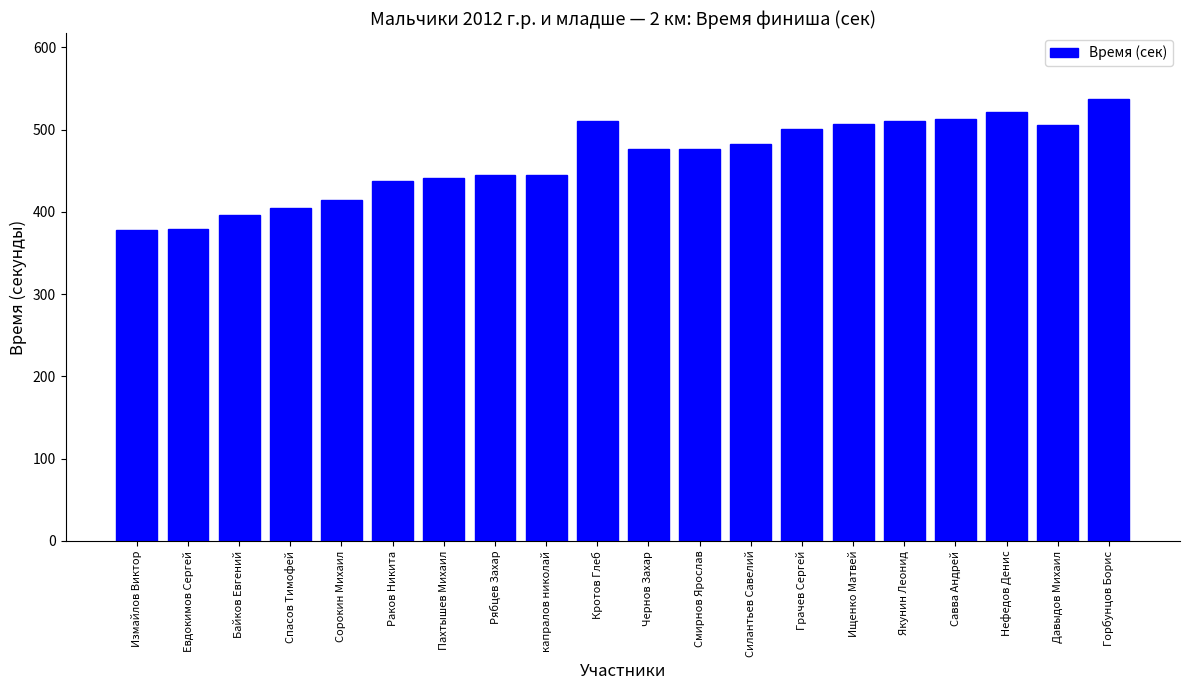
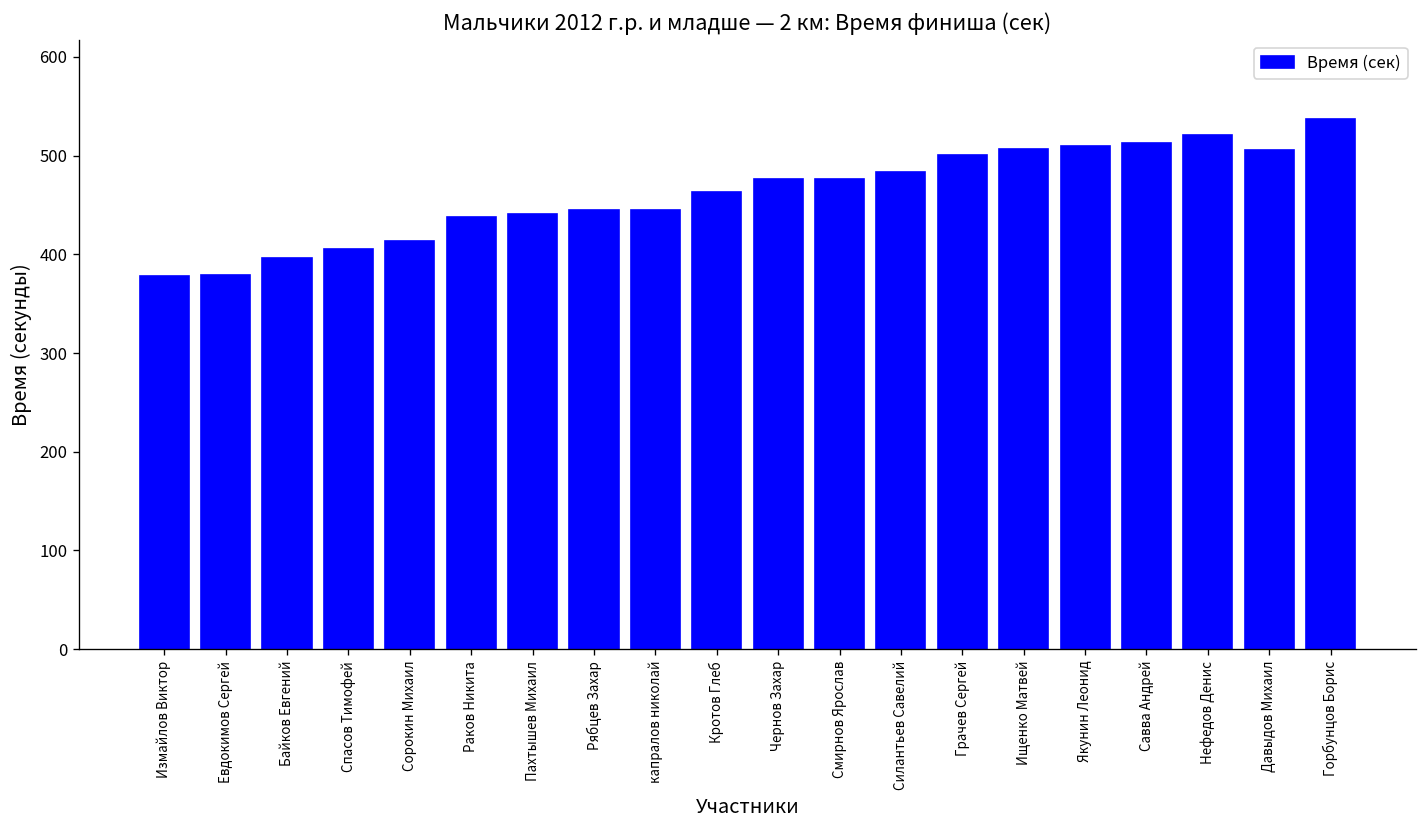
Кротов Глеб: 510 -> 460
